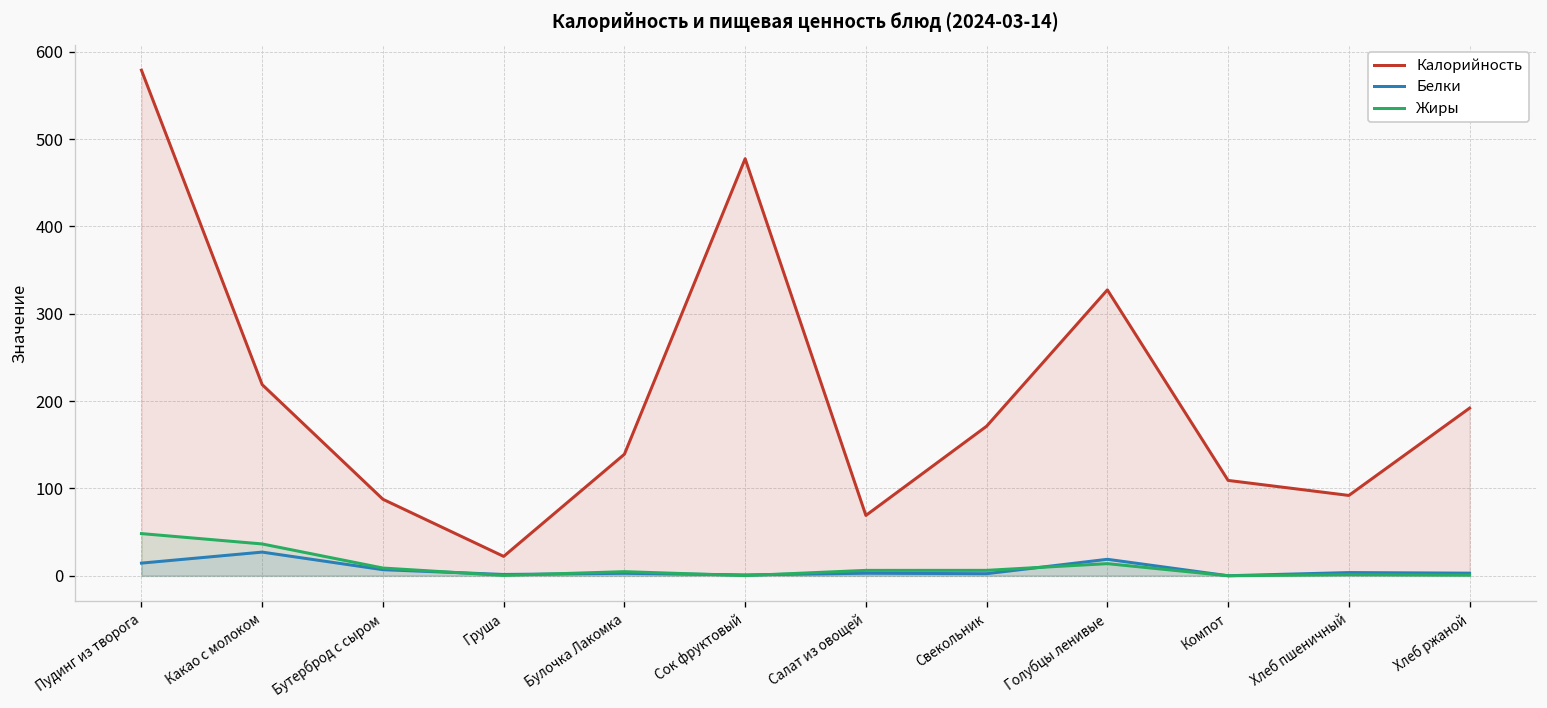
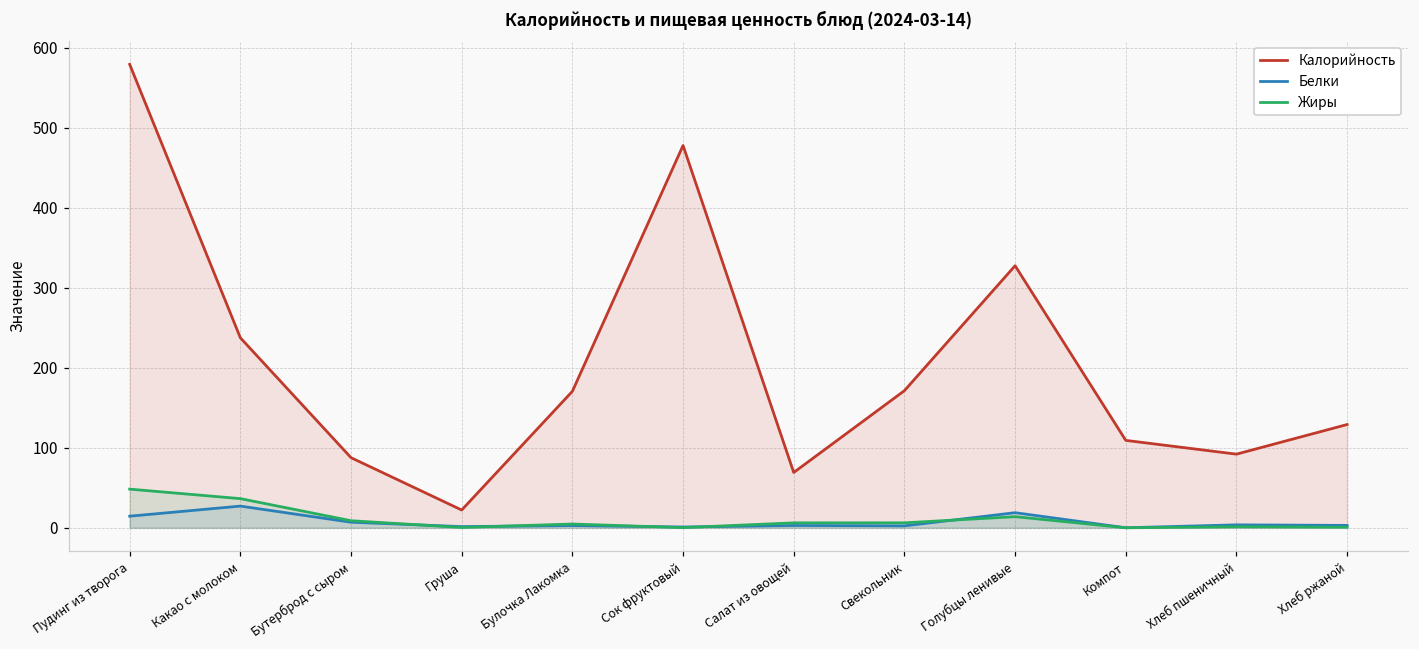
Калорийность, Какао с молоком: 220 -> 240
Калорийность, Булочка Лакомка: 140 -> 170
Калорийность, Хлеб ржаной: 190 -> 130
